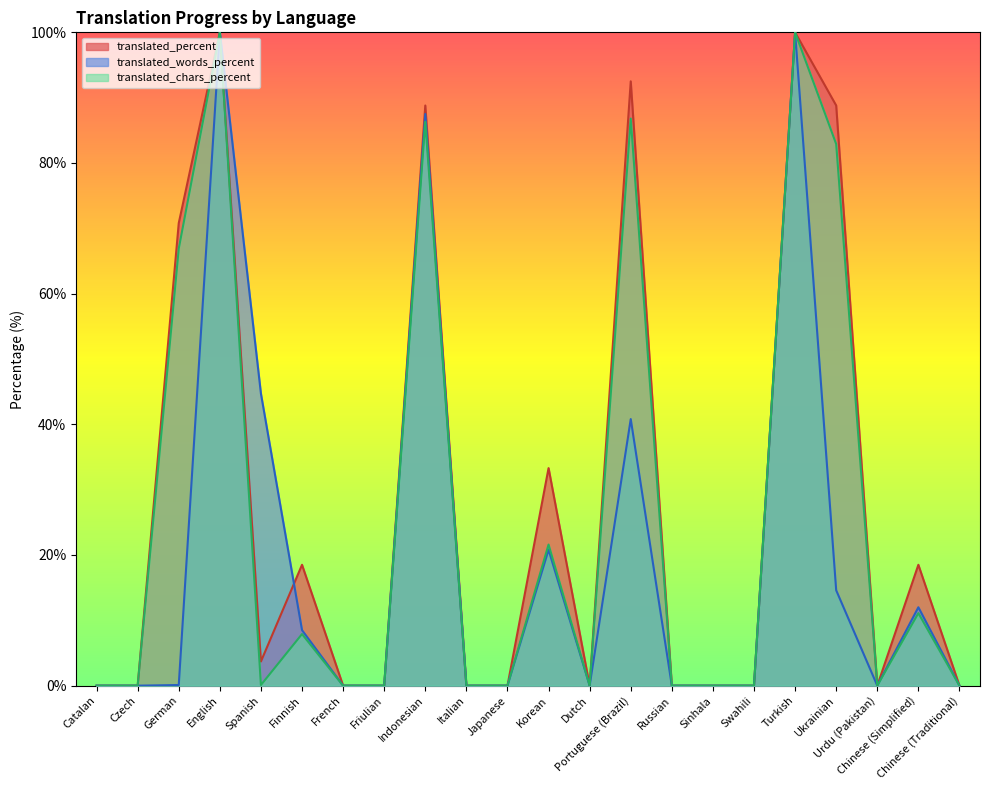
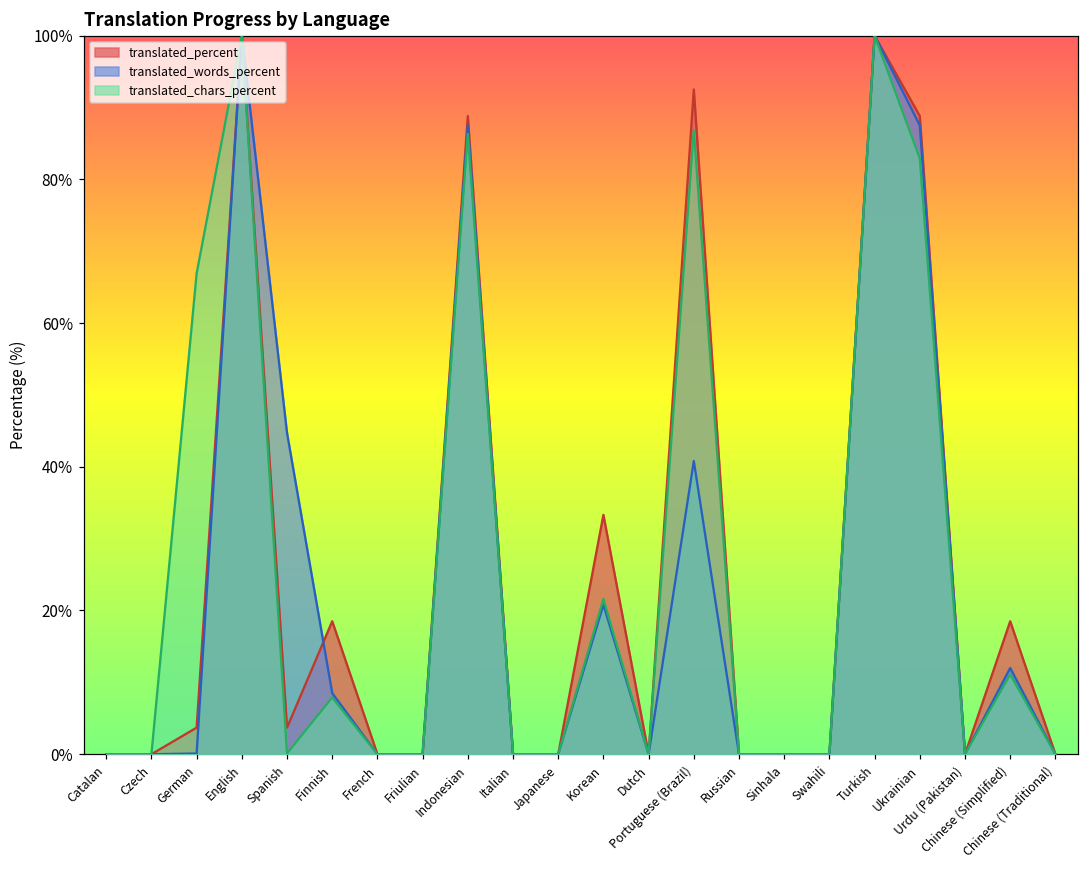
translated_percent, German: 71% -> 4%
translated_words_percent, Ukrainian: 15% -> 88%
